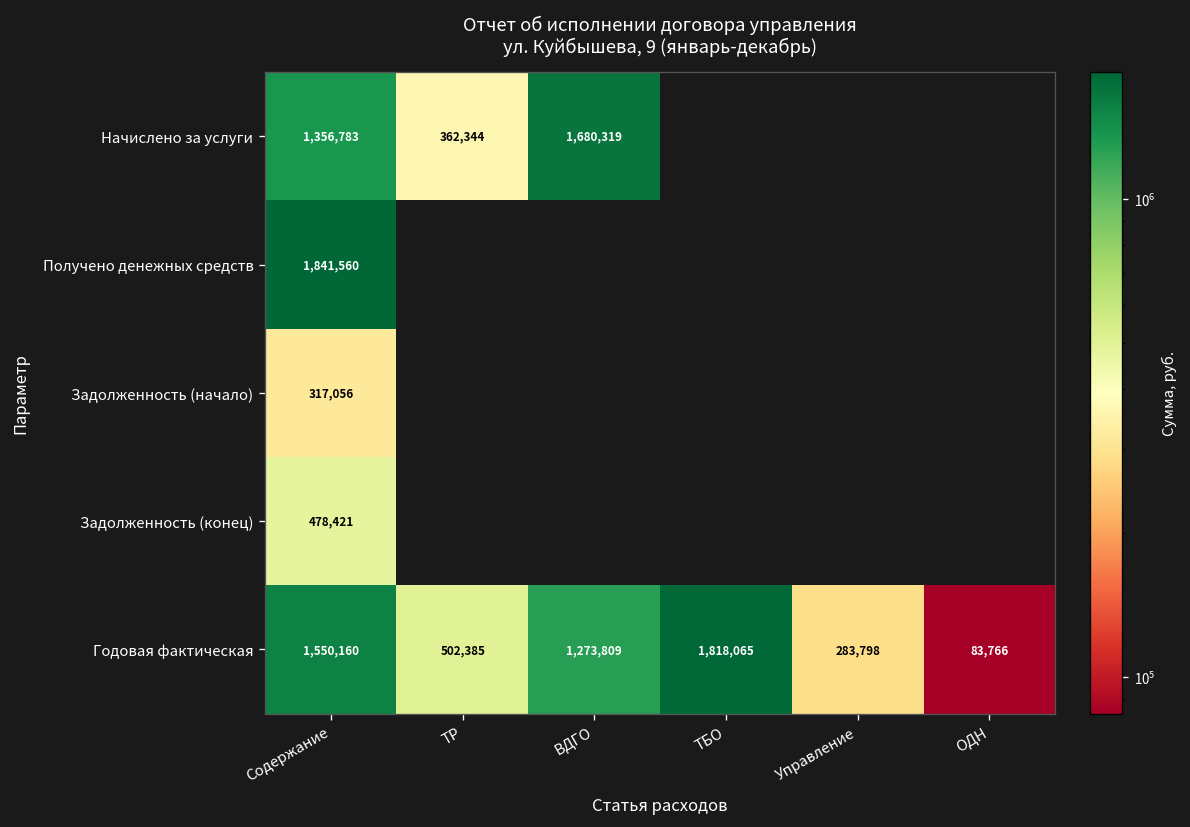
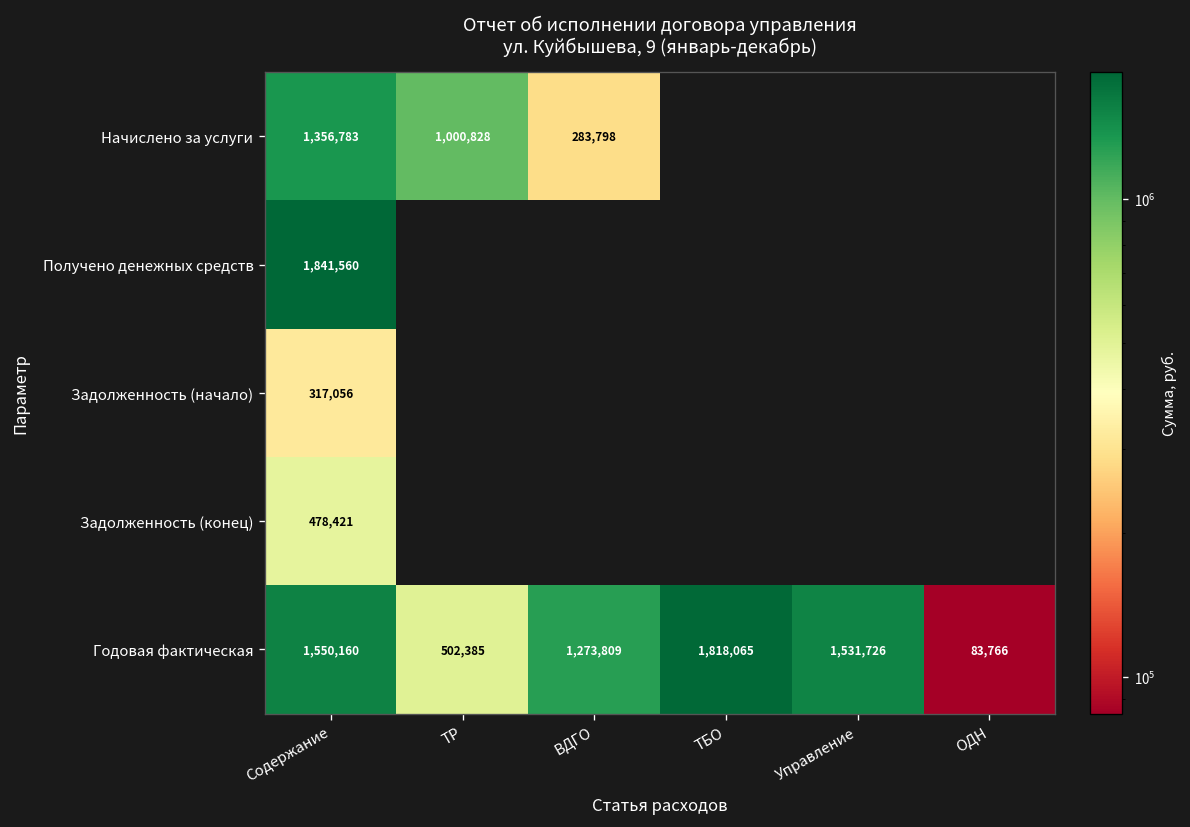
Начислено за услуги, ТР: 362,344 -> 1,000,828
Начислено за услуги, ВДГО: 1,680,319 -> 283,798
Годовая фактическая, Управление: 283,798 -> 1,531,726
